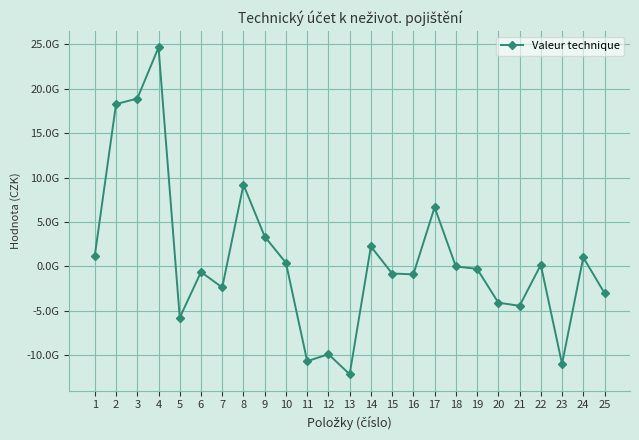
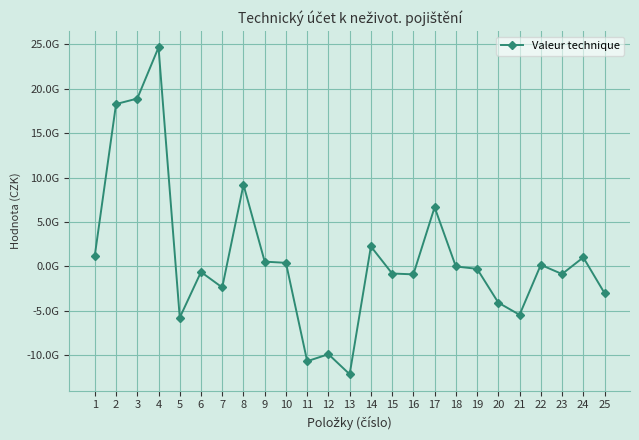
9: 3000000000 -> 1000000000
21: -4000000000 -> -5000000000
23: -11000000000 -> -1000000000
